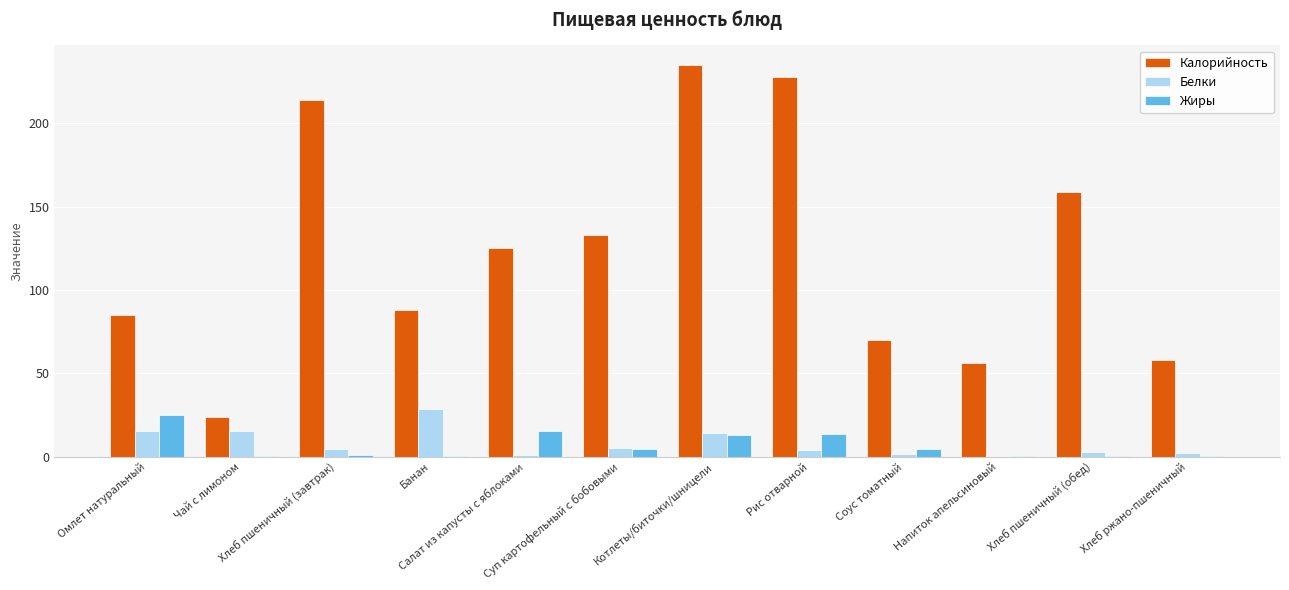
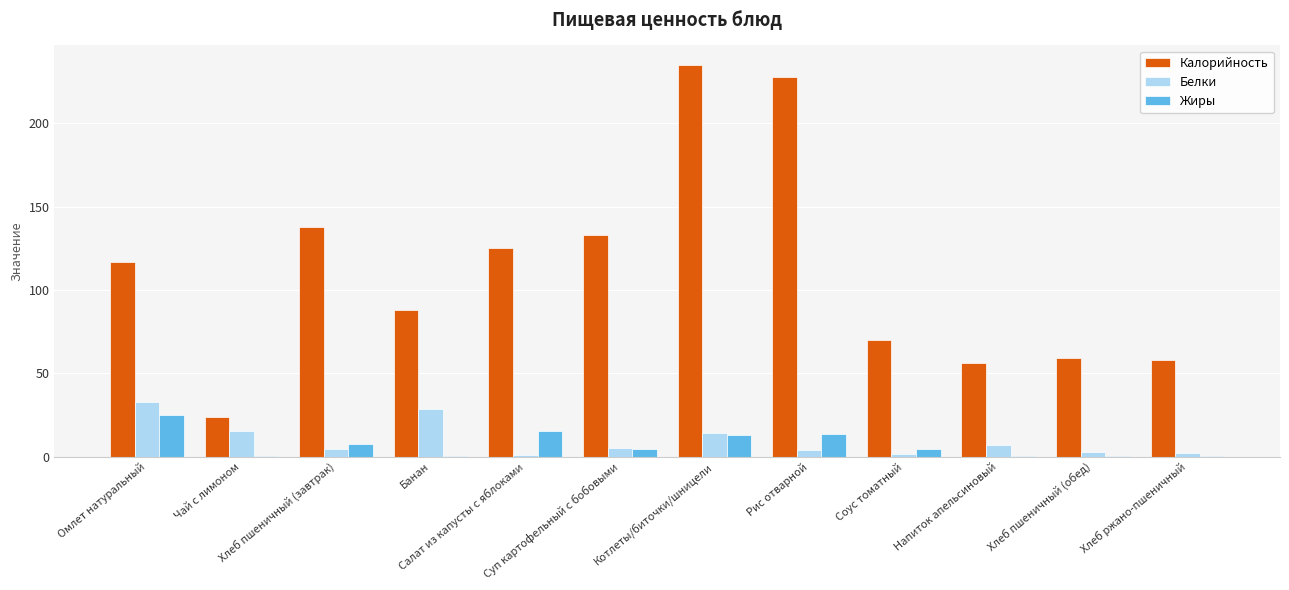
Калорийность, Омлет натуральный: 85 -> 117
Белки, Омлет натуральный: 15 -> 33
Калорийность, Хлеб пшеничный (завтрак): 214 -> 138
Жиры, Хлеб пшеничный (завтрак): 1 -> 7
Белки, Напиток апельсиновый: 0 -> 7
Калорийность, Хлеб пшеничный (обед): 159 -> 59
